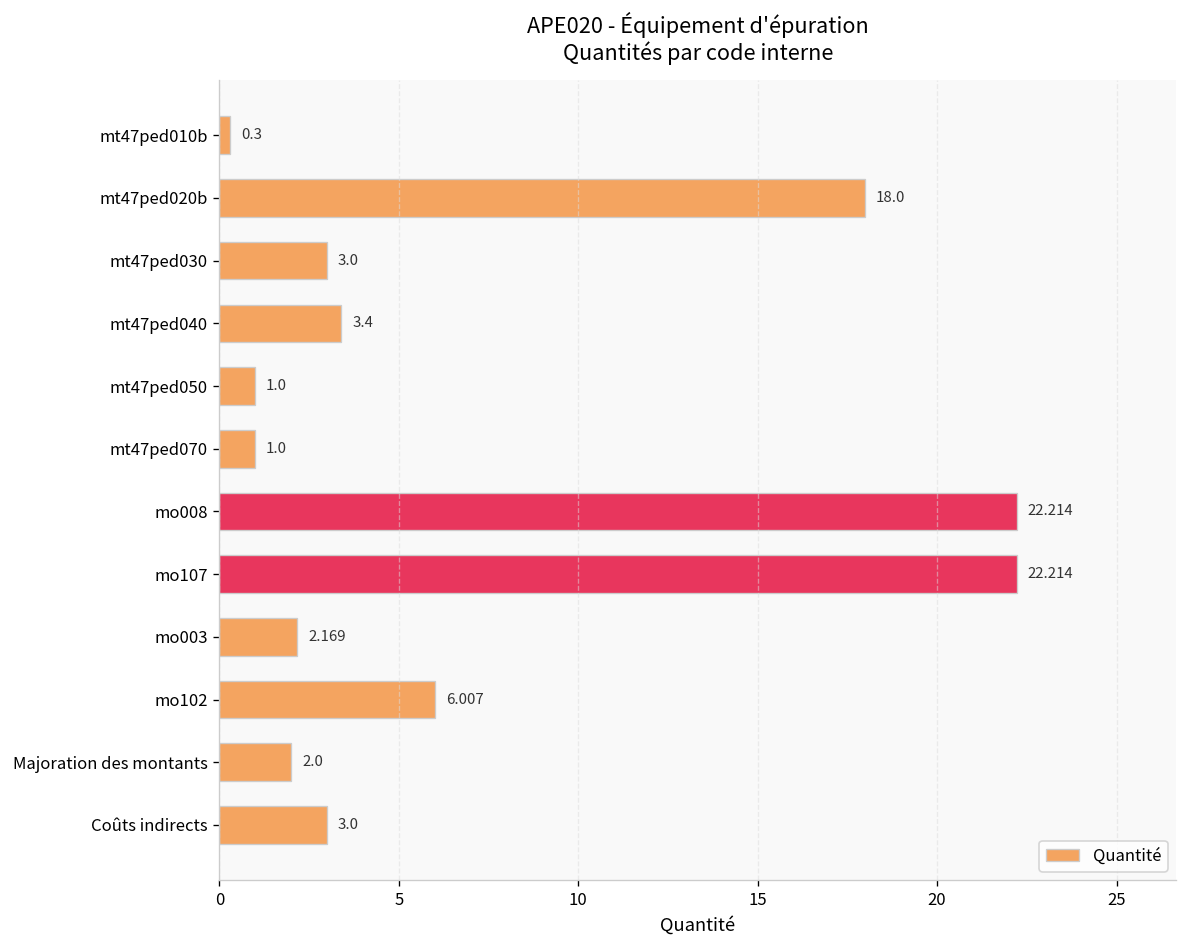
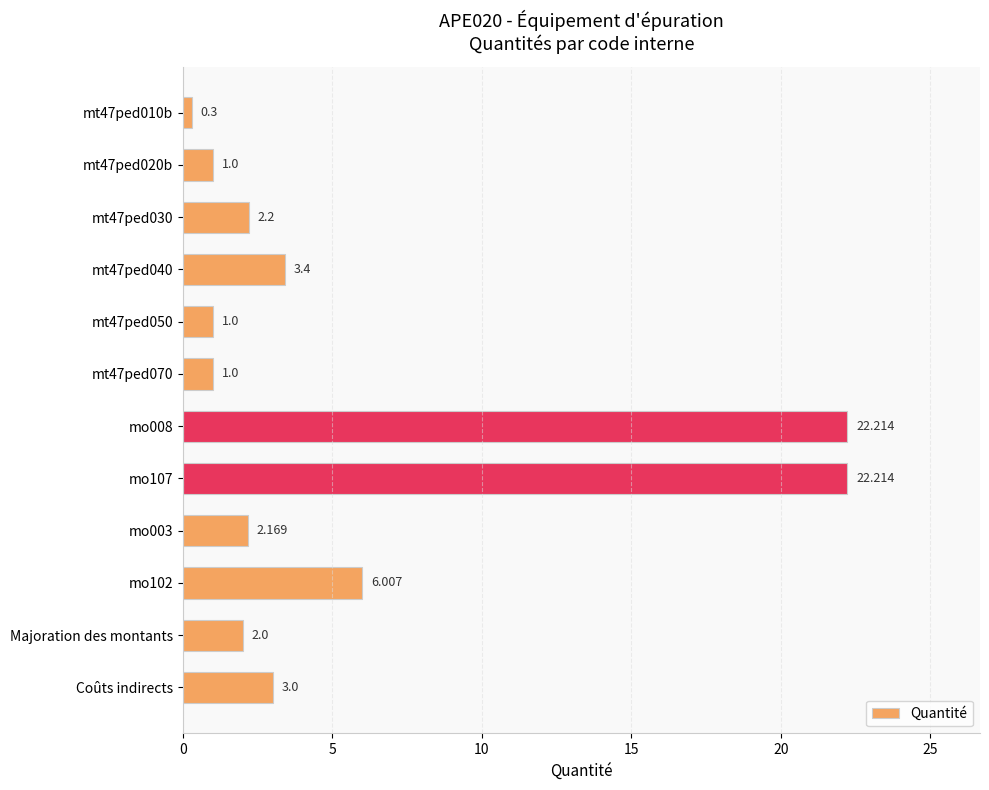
mt47ped020b: 18.0 -> 1.0
mt47ped030: 3.0 -> 2.2
